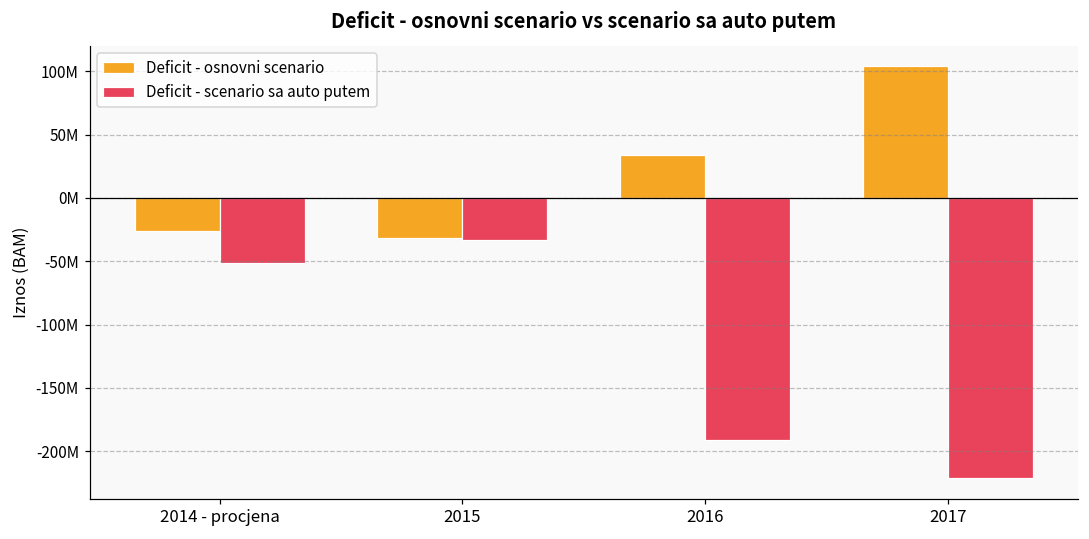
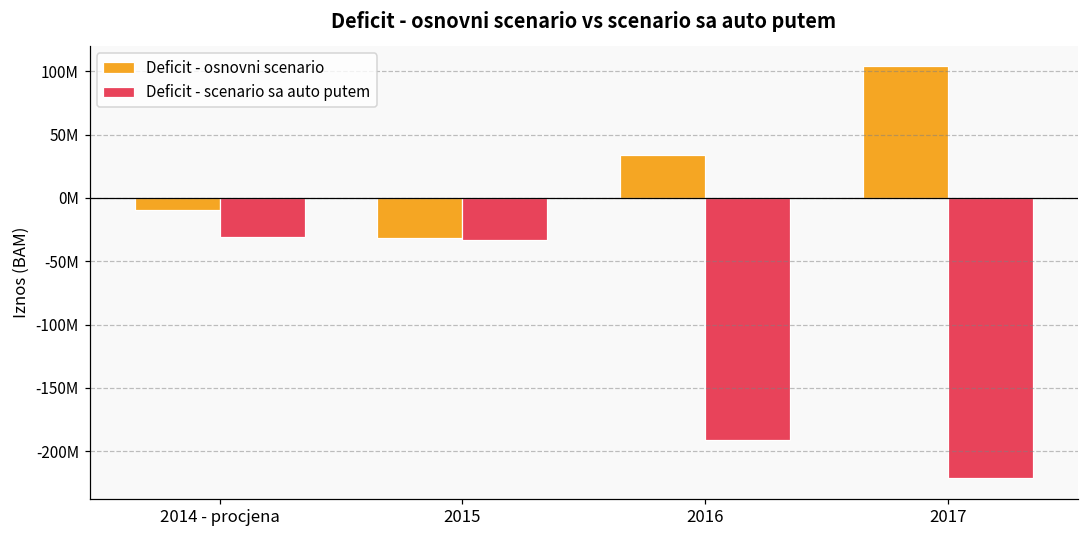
Deficit - osnovni scenario, 2014 - procjena: -26000000 -> -9000000
Deficit - scenario sa auto putem, 2014 - procjena: -51000000 -> -31000000
